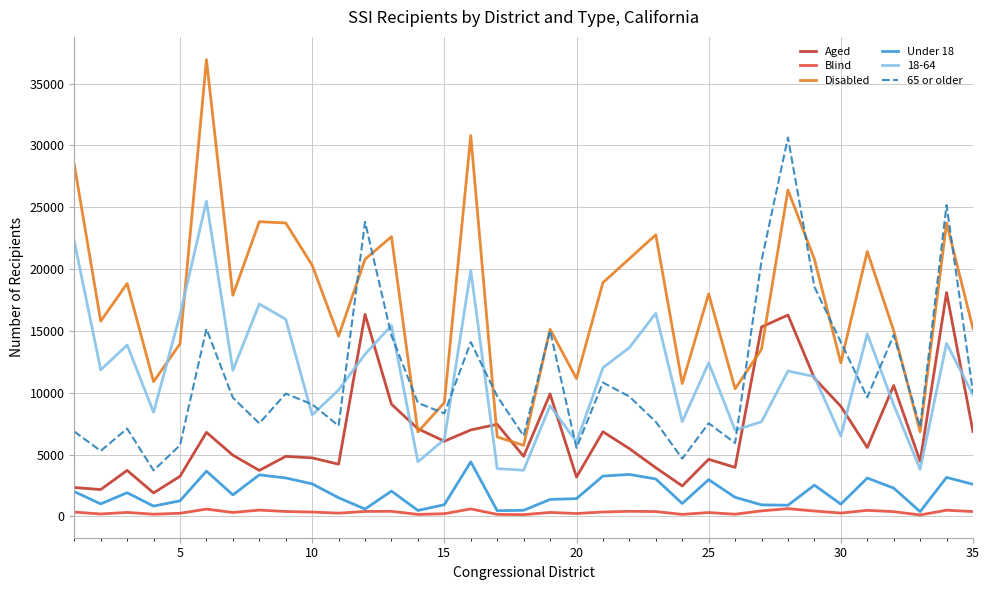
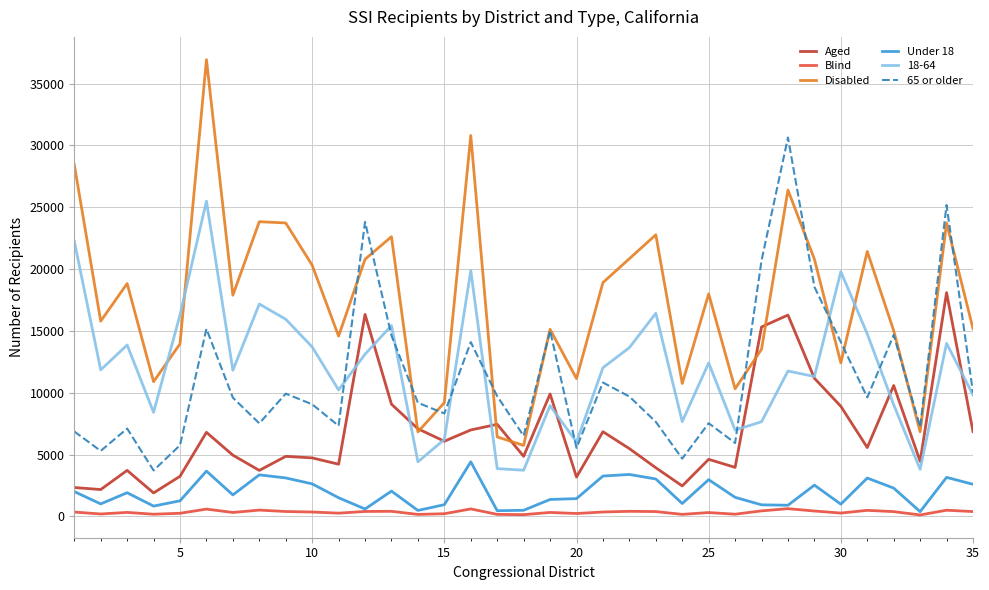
18-64, 10: 8200 -> 13700
18-64, 30: 6500 -> 19800
